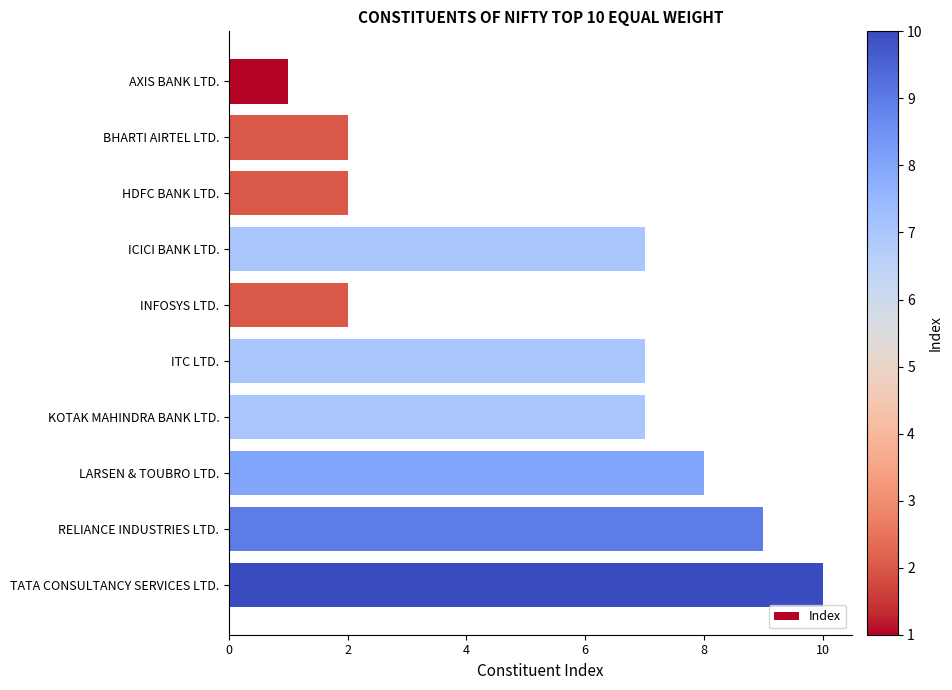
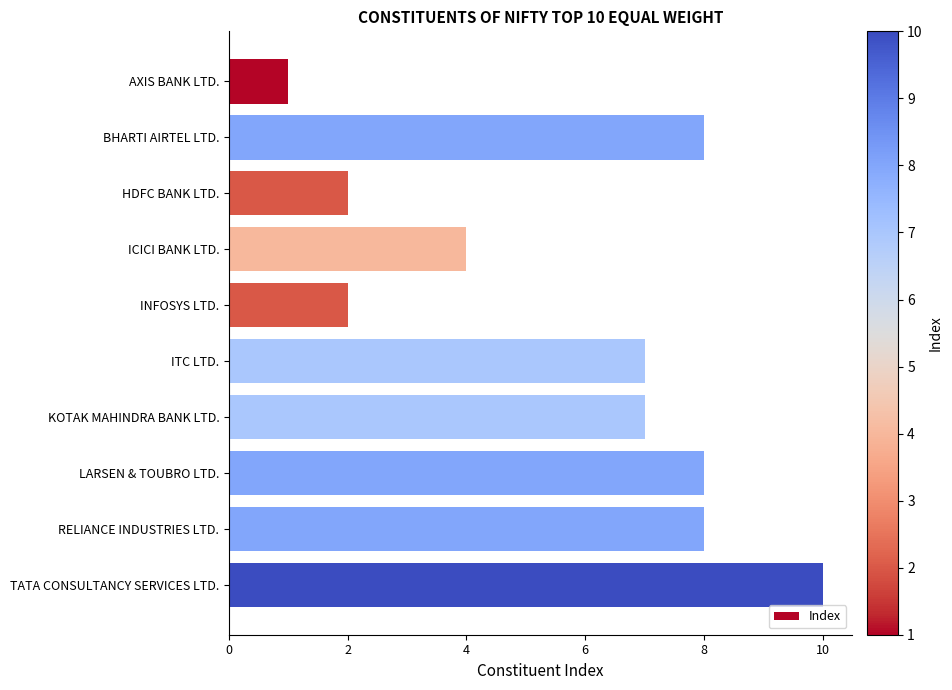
BHARTI AIRTEL LTD.: 2 -> 8
ICICI BANK LTD.: 7 -> 4
RELIANCE INDUSTRIES LTD.: 9 -> 8
